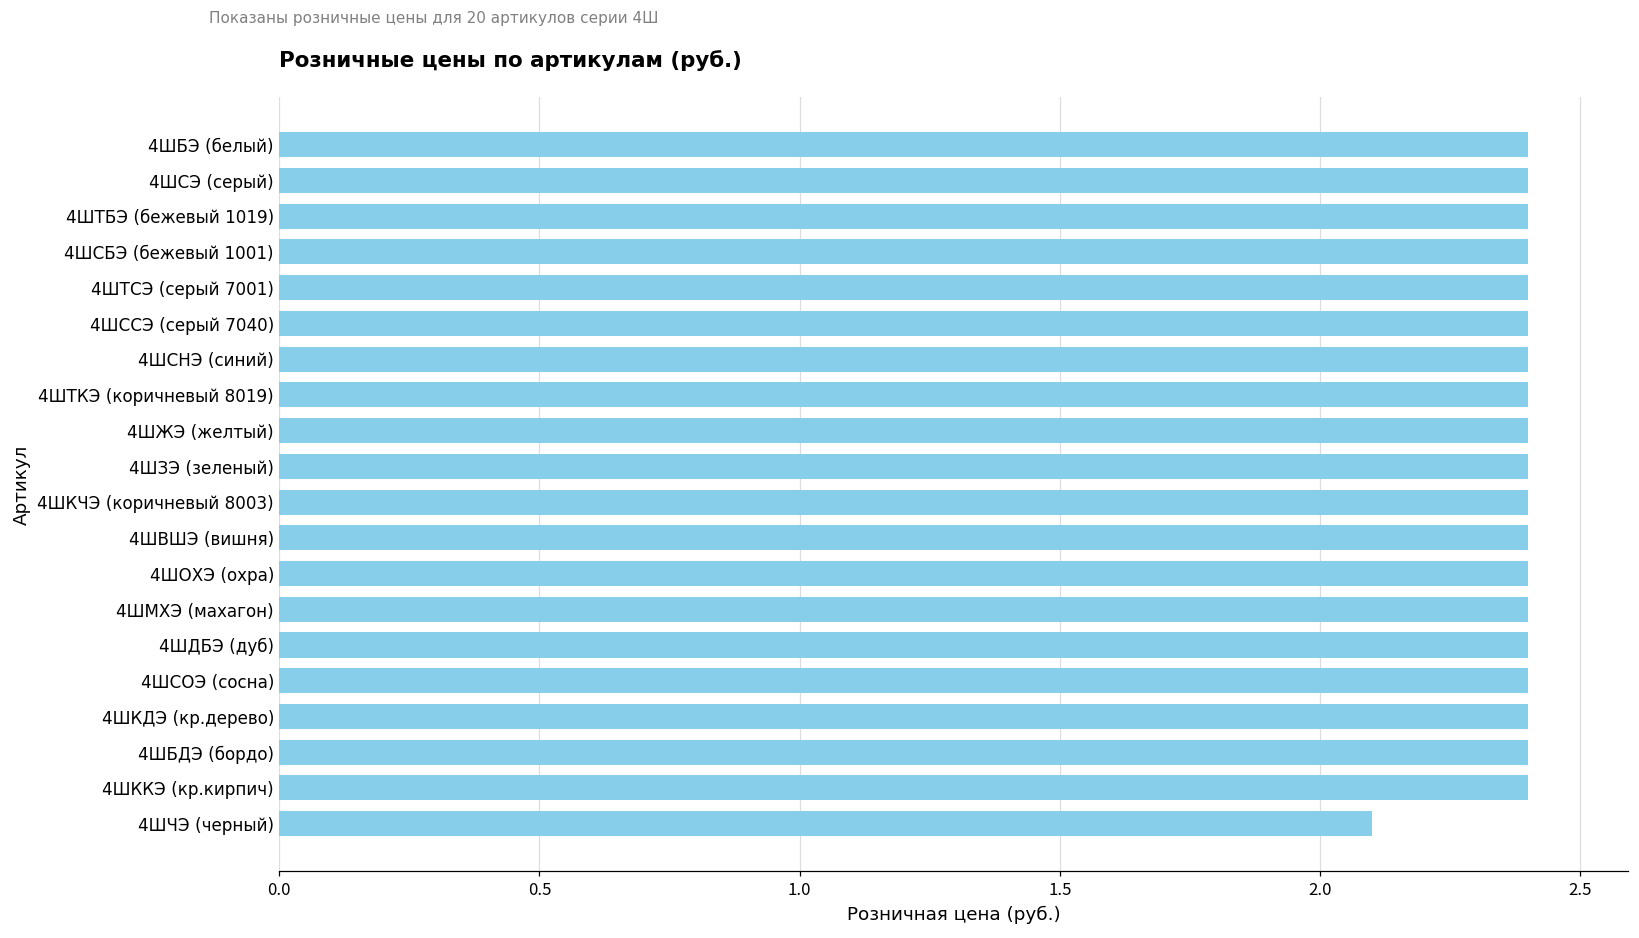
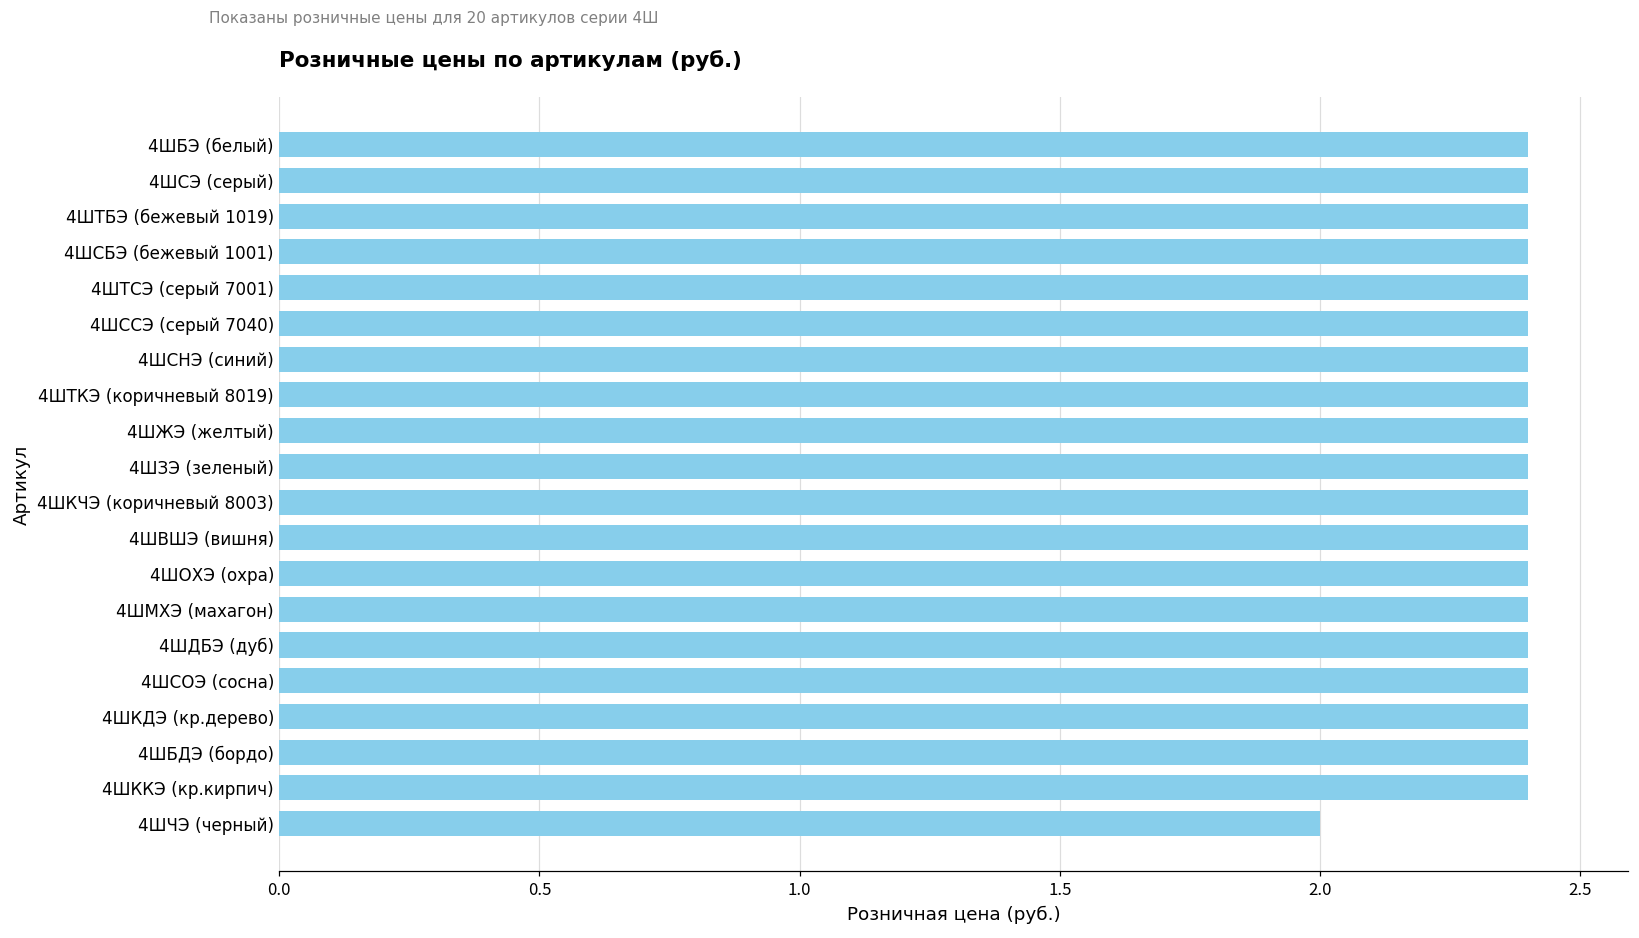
4ШЧЭ (черный): 2.1 -> 2.0
